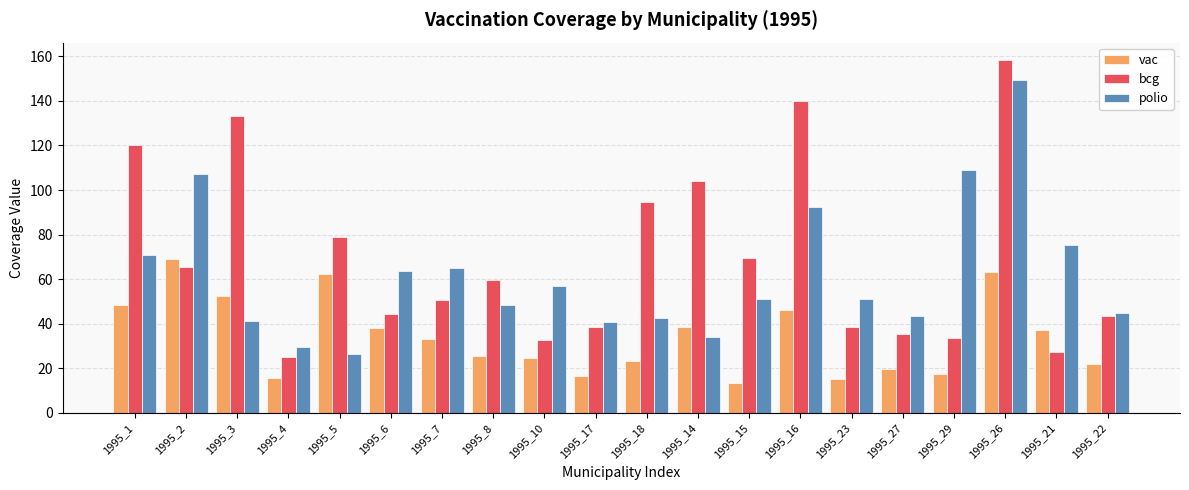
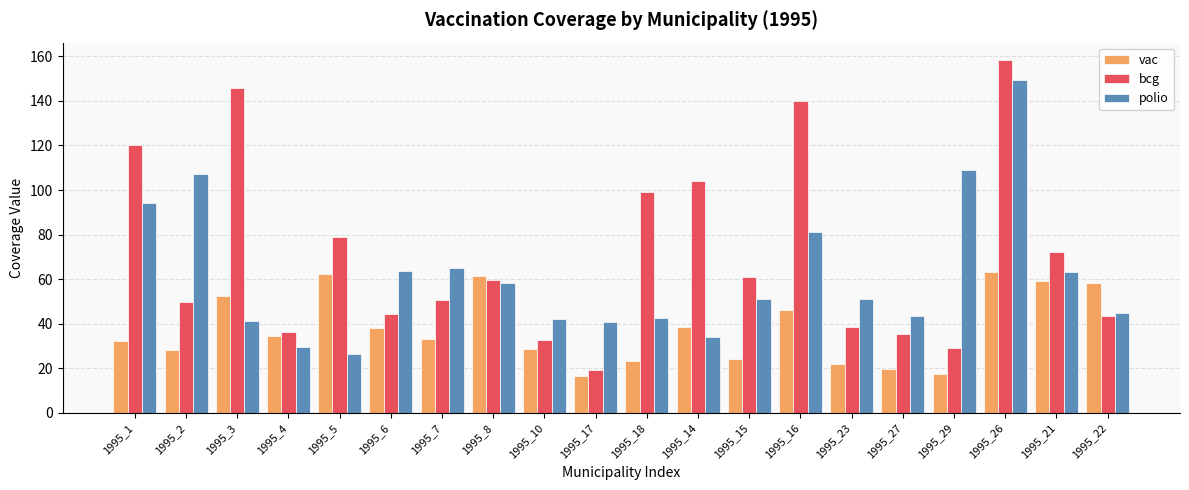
vac, 1995_1: 49 -> 32
polio, 1995_1: 71 -> 94
vac, 1995_2: 69 -> 28
bcg, 1995_2: 65 -> 50
bcg, 1995_3: 133 -> 146
vac, 1995_4: 16 -> 34
bcg, 1995_4: 25 -> 36
vac, 1995_8: 26 -> 61
polio, 1995_8: 48 -> 58
vac, 1995_10: 24 -> 29
polio, 1995_10: 57 -> 42
bcg, 1995_17: 38 -> 19
bcg, 1995_18: 95 -> 99
vac, 1995_15: 13 -> 24
bcg, 1995_15: 70 -> 61
polio, 1995_16: 92 -> 81
vac, 1995_23: 15 -> 22
bcg, 1995_29: 34 -> 29
vac, 1995_21: 37 -> 59
bcg, 1995_21: 27 -> 72
polio, 1995_21: 75 -> 63
vac, 1995_22: 22 -> 58
